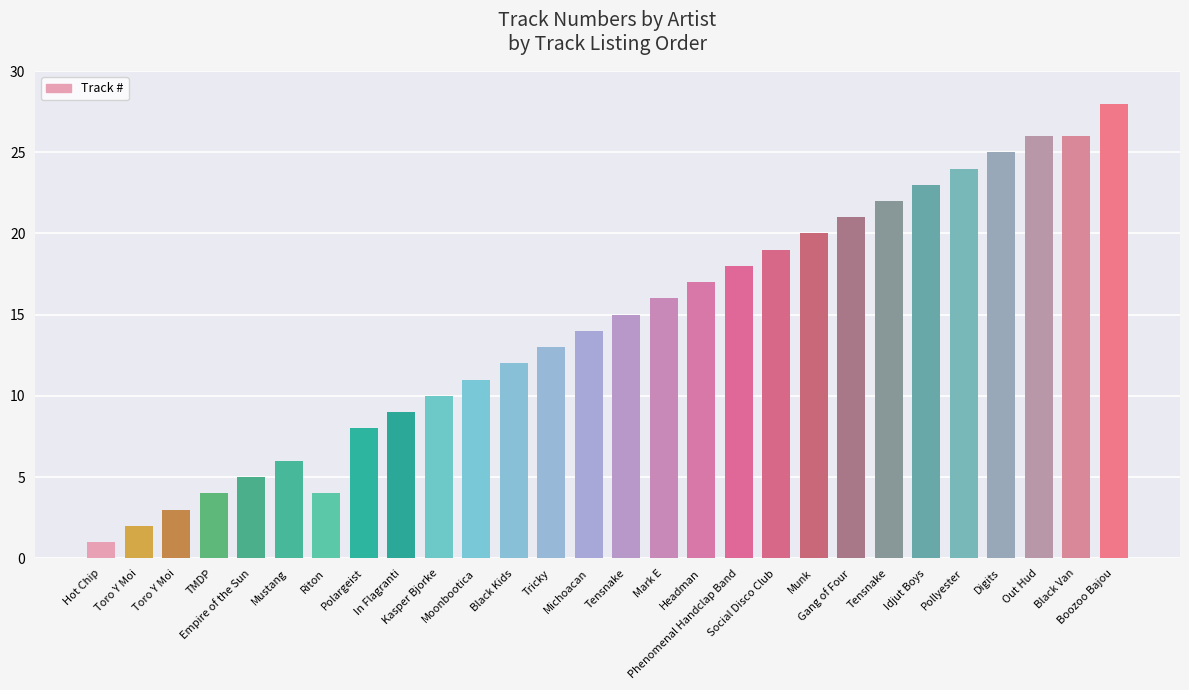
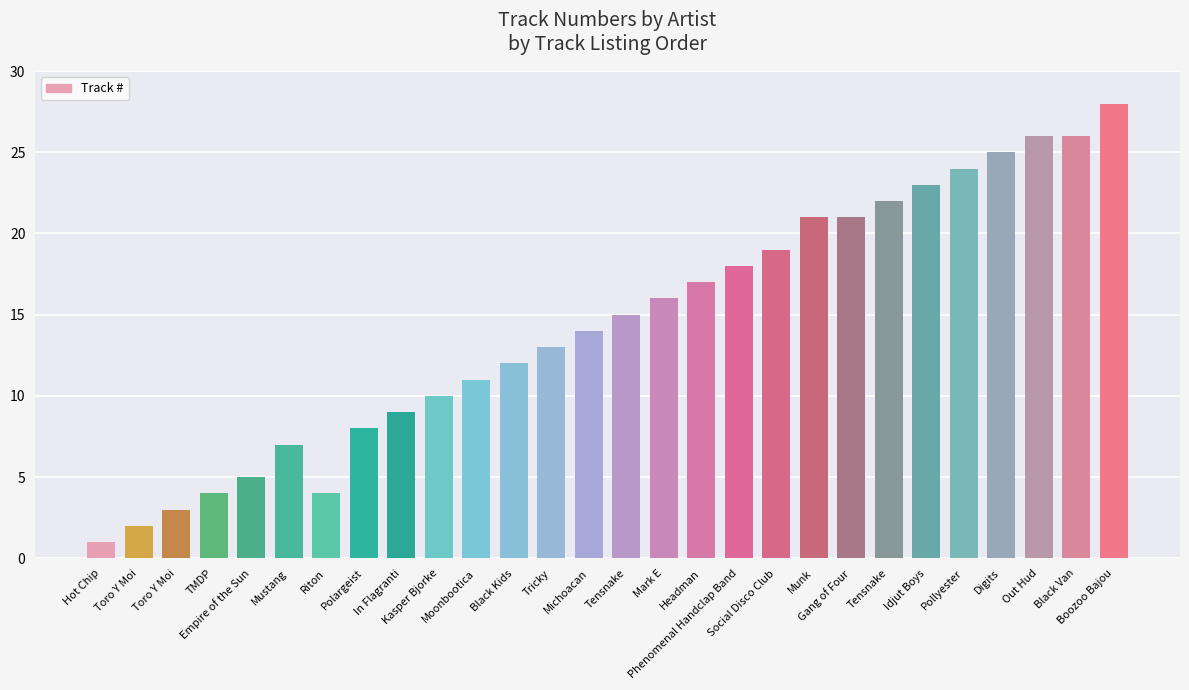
Mustang: 6 -> 7
Munk: 20 -> 21
